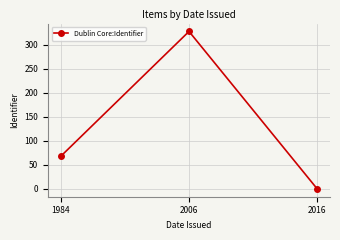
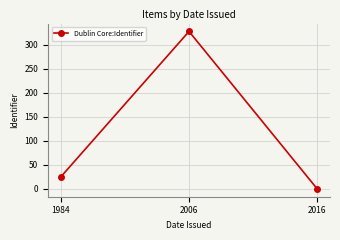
1984: 70 -> 30
